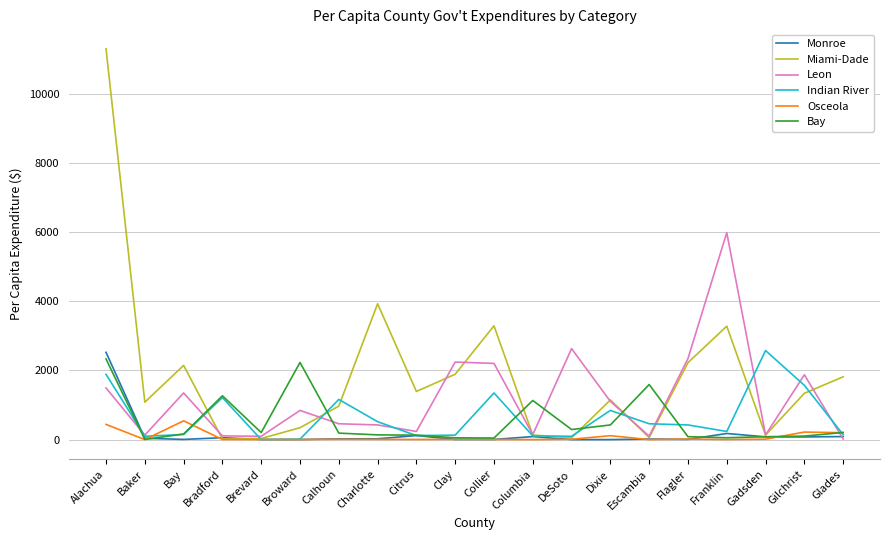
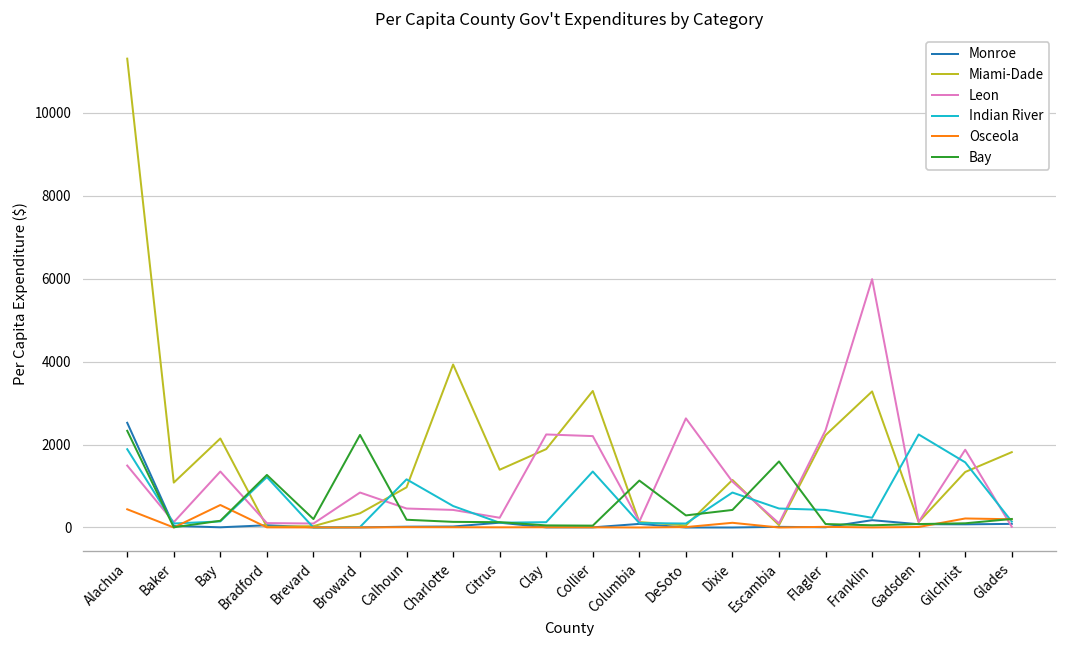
Indian River, Gadsden: 2600 -> 2200
